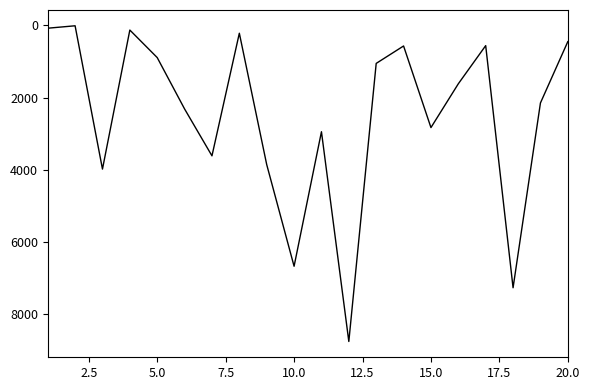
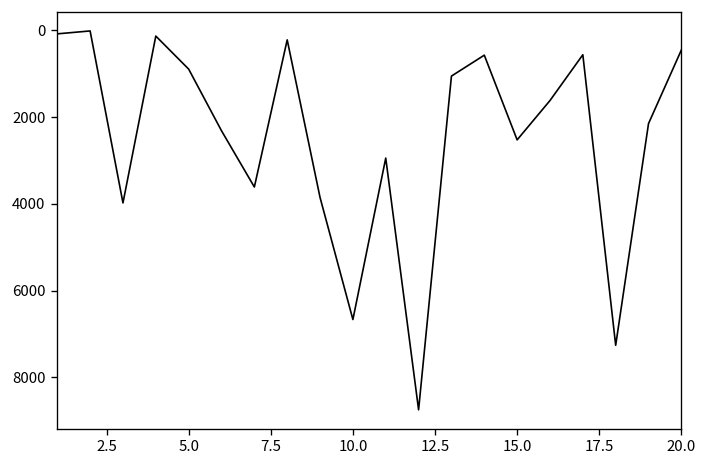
15.0: 2800 -> 2500
